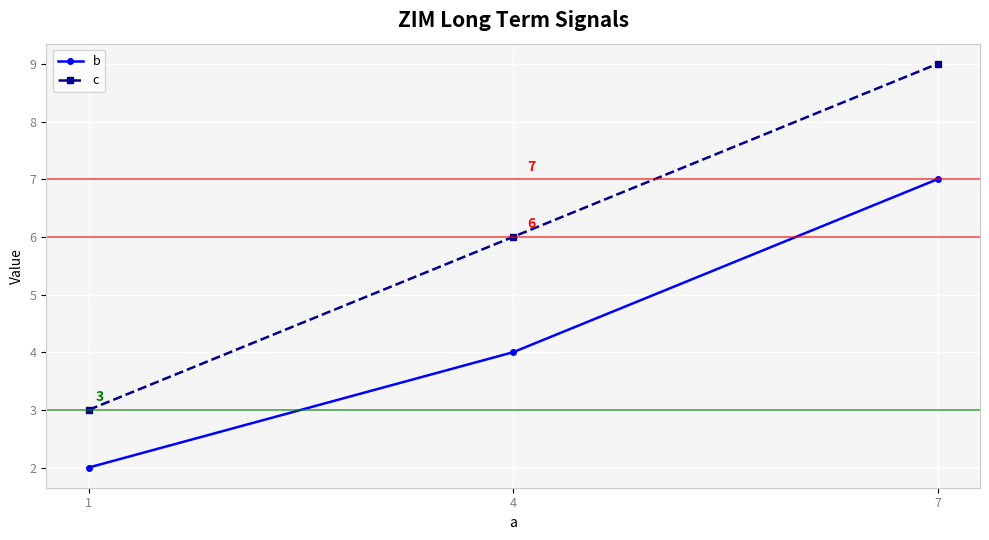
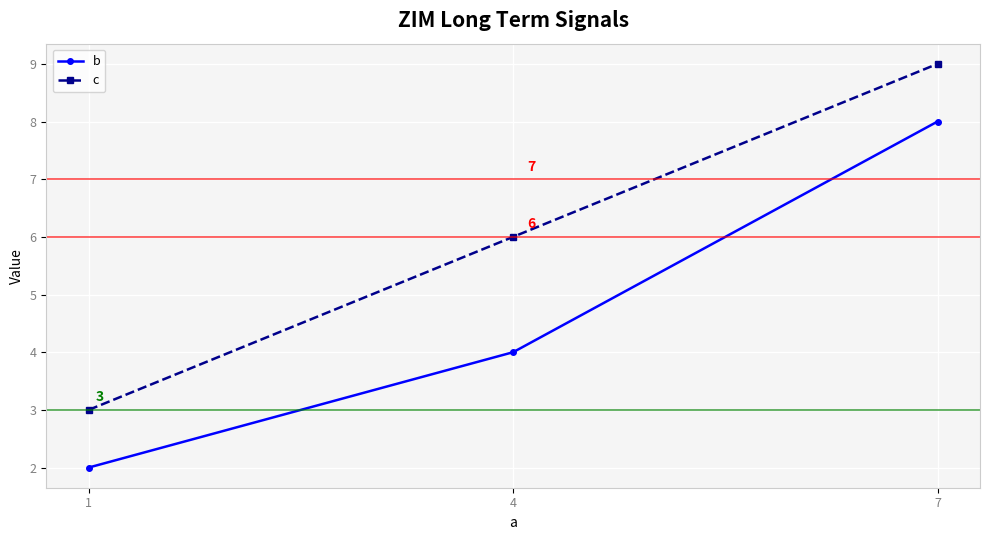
b, 7: 7 -> 8
